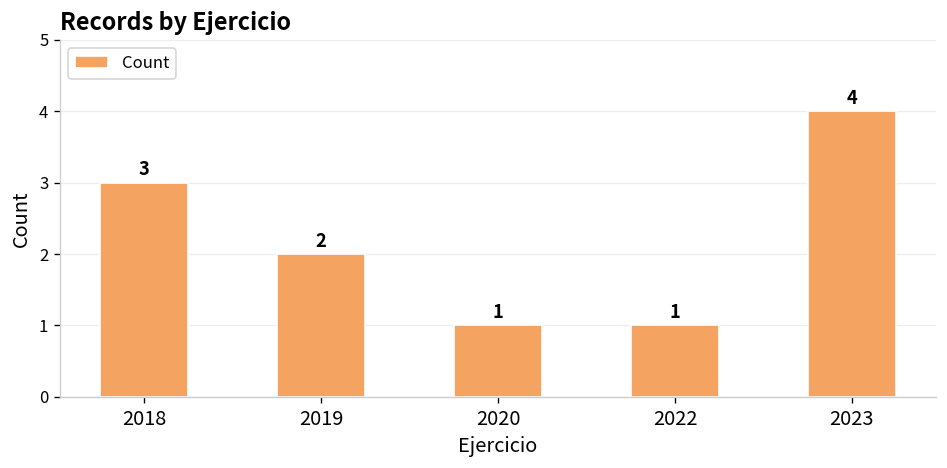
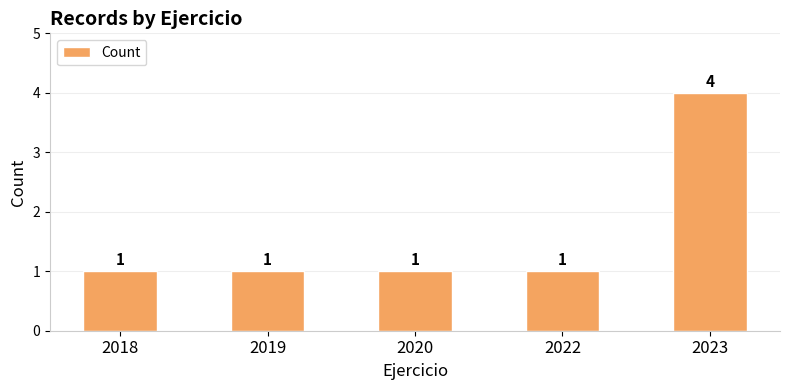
2018: 3 -> 1
2019: 2 -> 1
